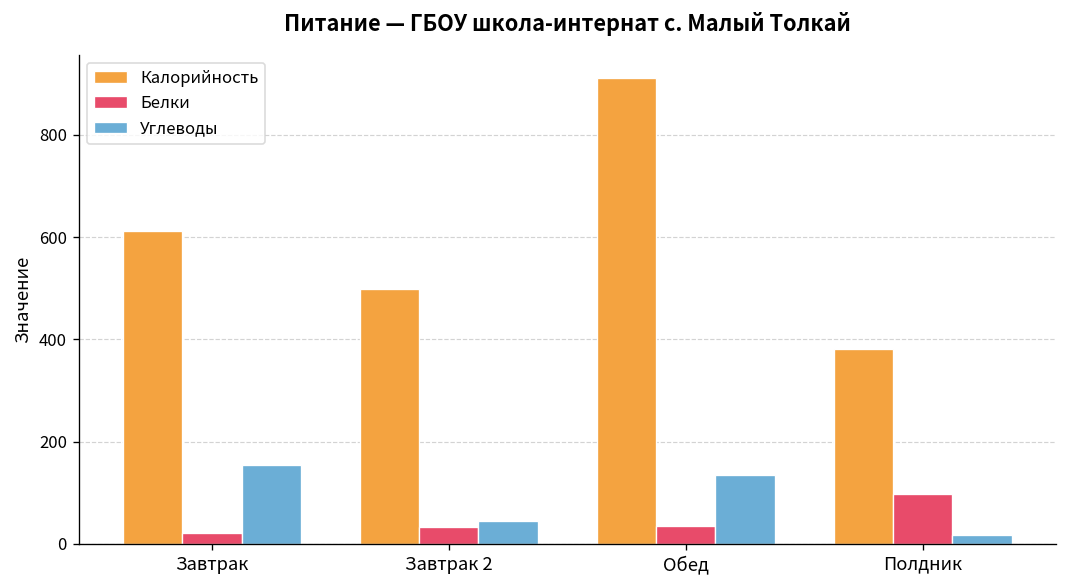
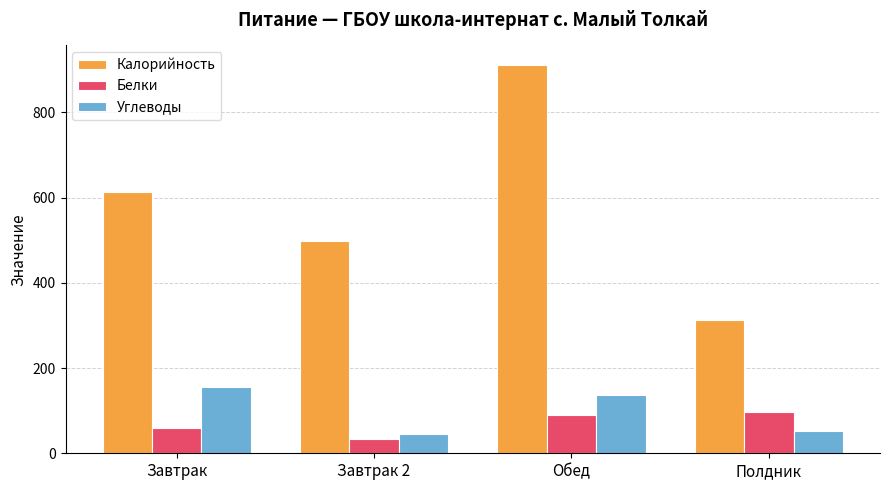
Белки, Завтрак: 20 -> 60
Белки, Обед: 30 -> 90
Калорийность, Полдник: 380 -> 310
Углеводы, Полдник: 20 -> 50
